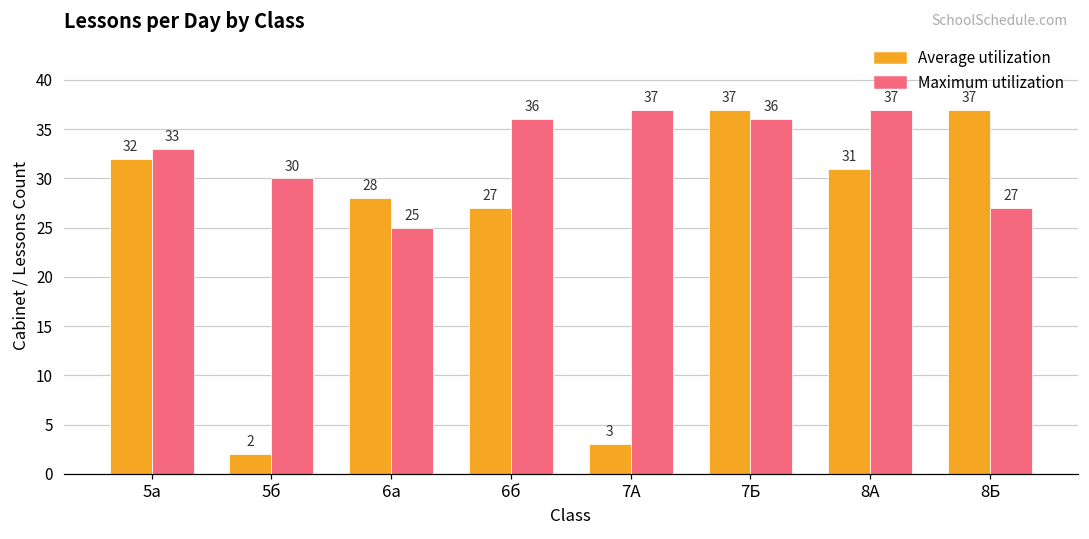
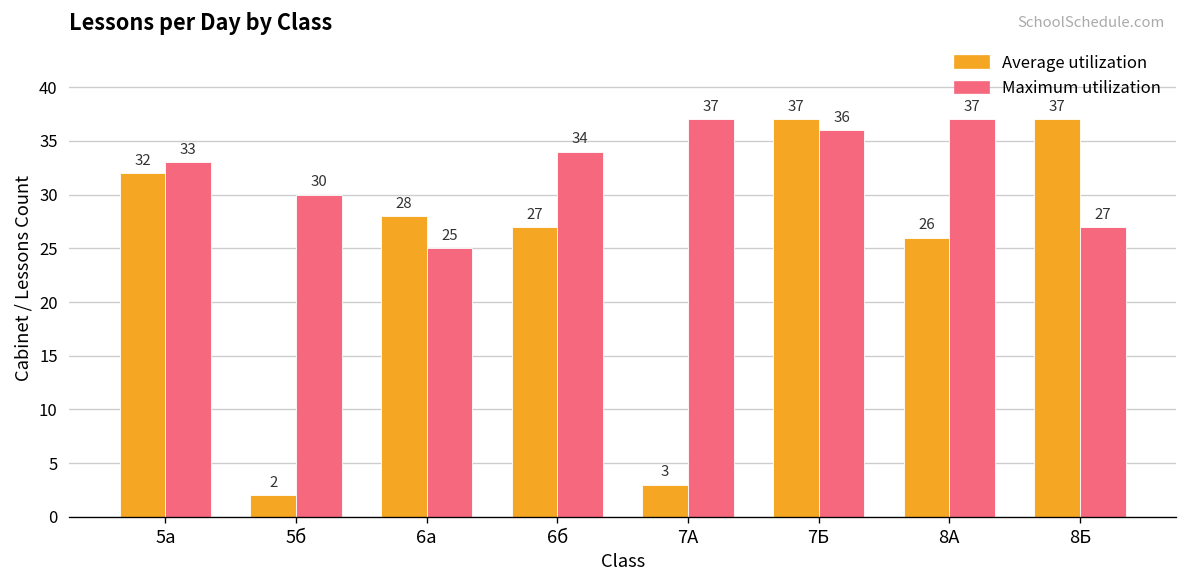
Maximum utilization, 6б: 36 -> 34
Average utilization, 8А: 31 -> 26
